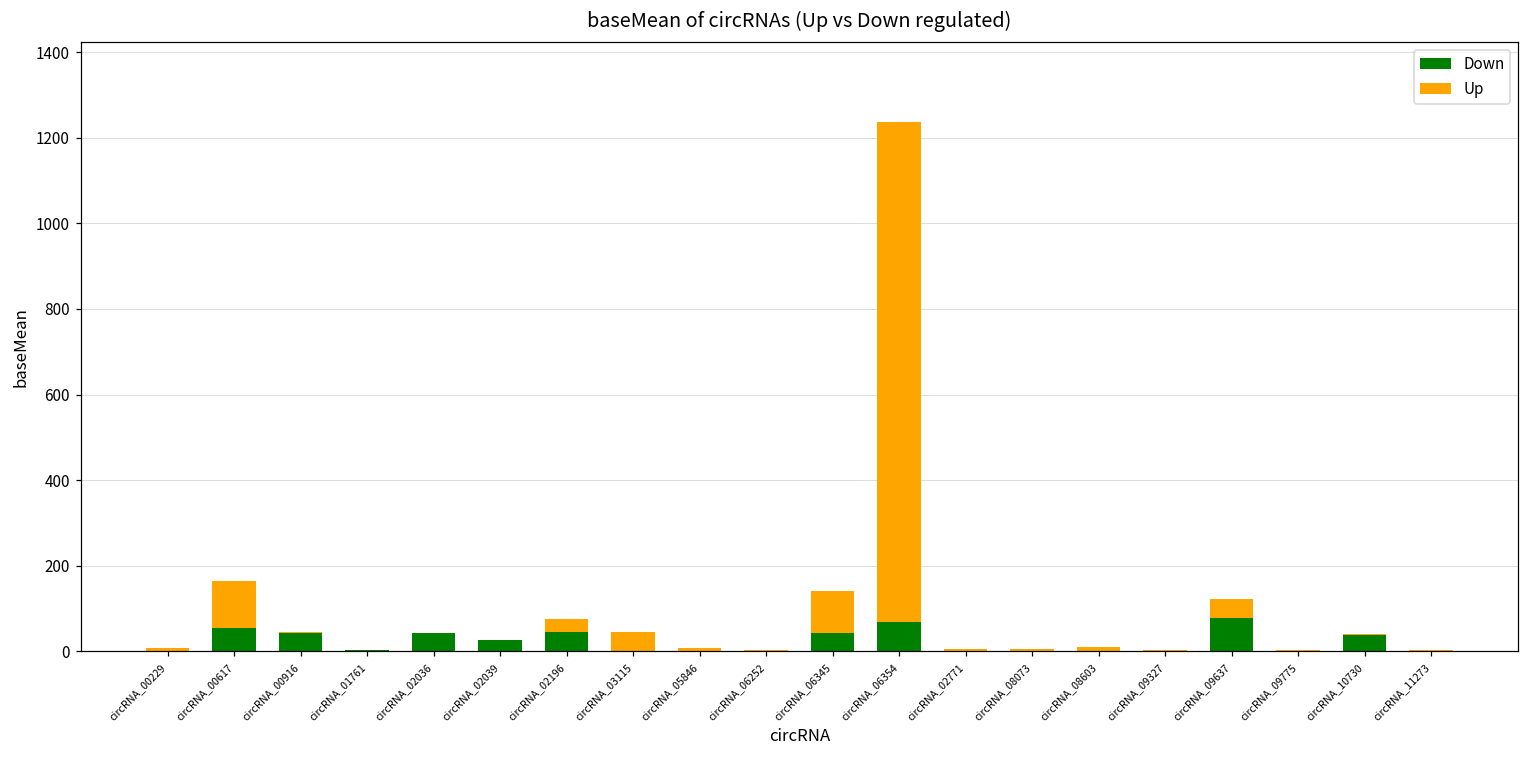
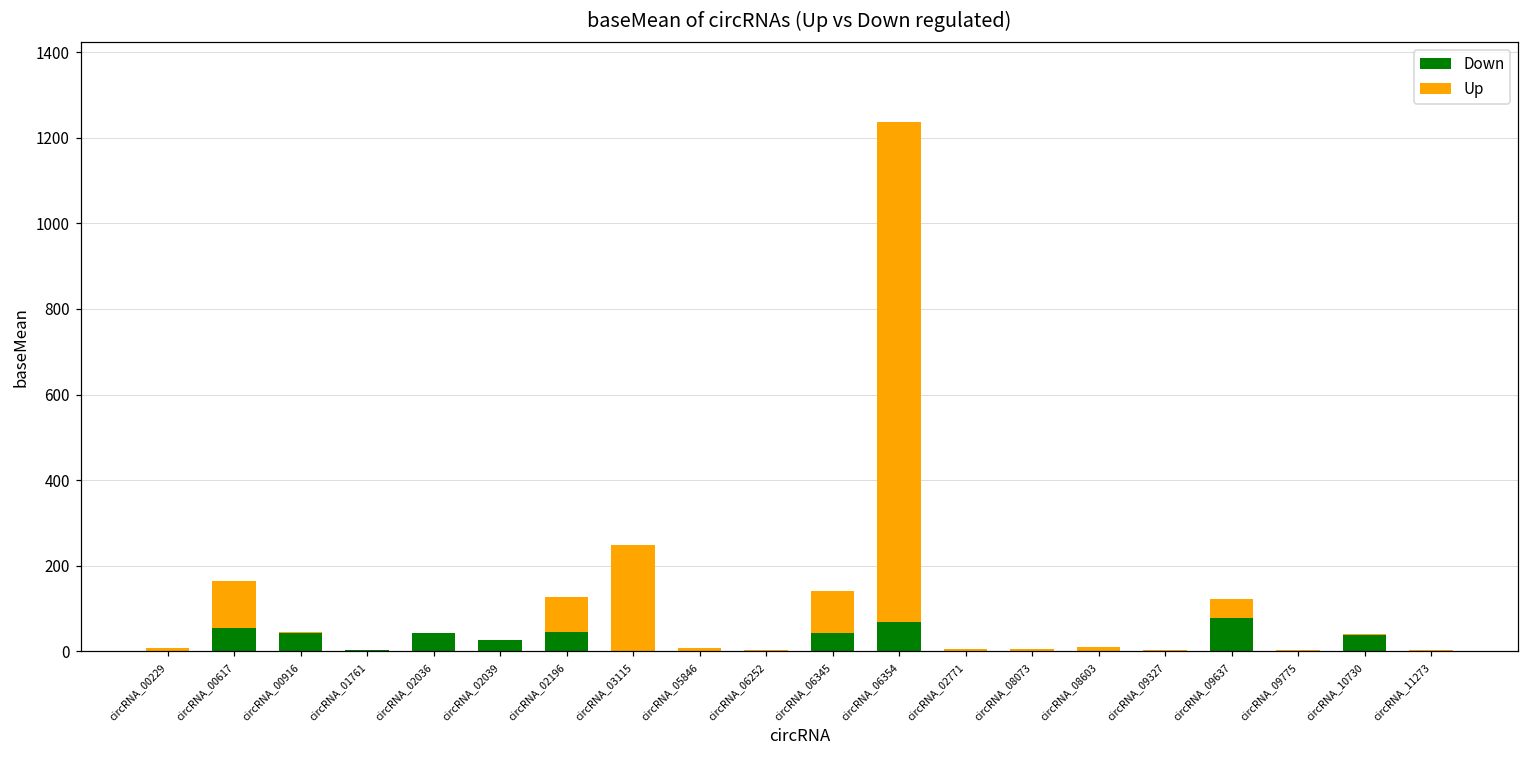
Up, circRNA_02196: 30 -> 80
Up, circRNA_03115: 50 -> 250
